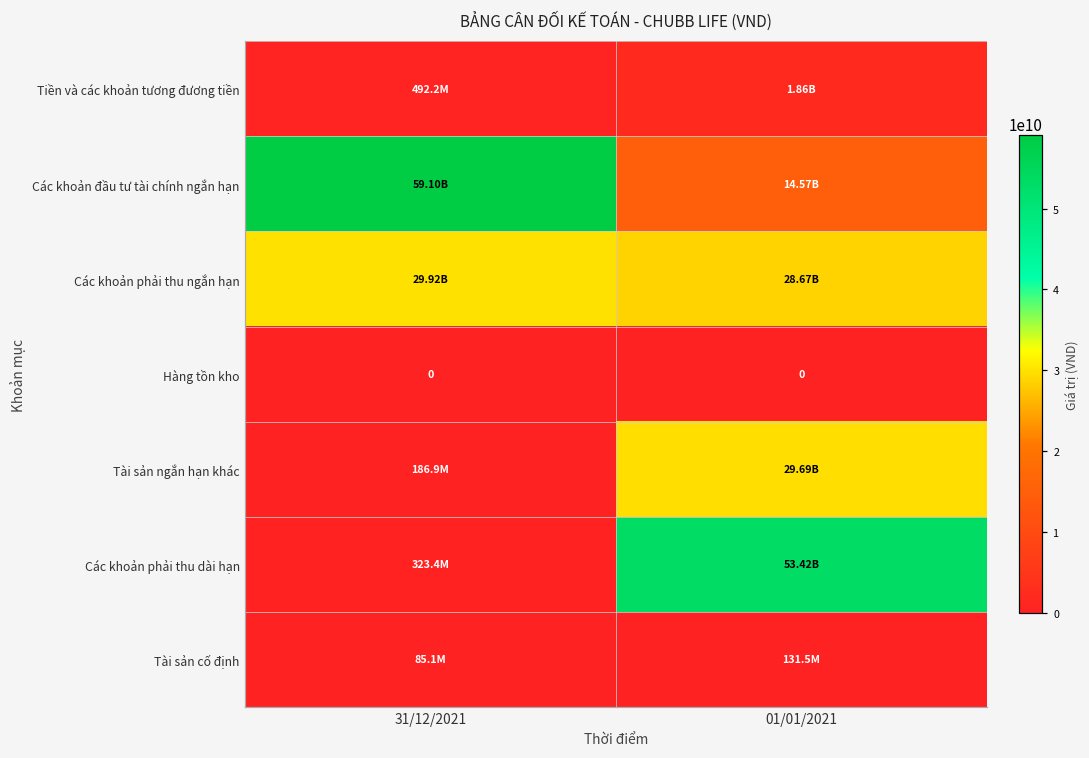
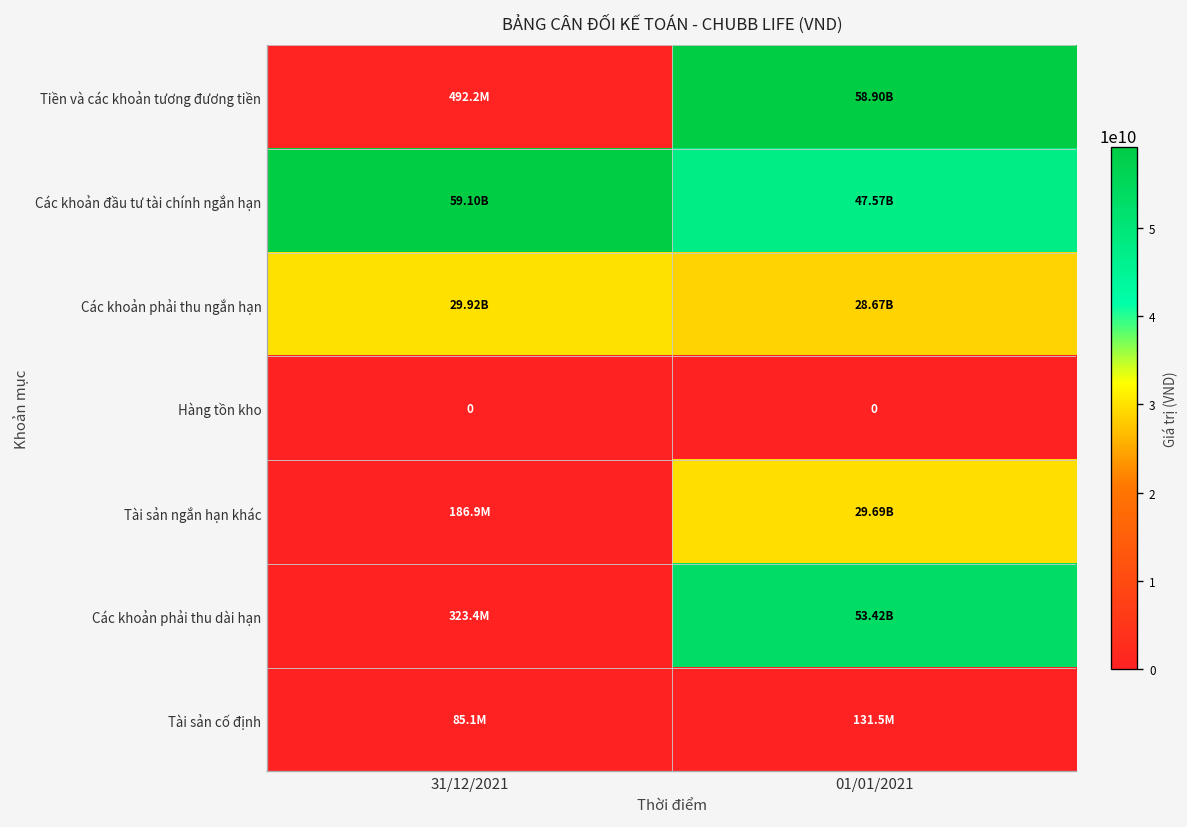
Tiền và các khoản tương đương tiền, 01/01/2021: 1.86B -> 58.90B
Các khoản đầu tư tài chính ngắn hạn, 01/01/2021: 14.57B -> 47.57B
